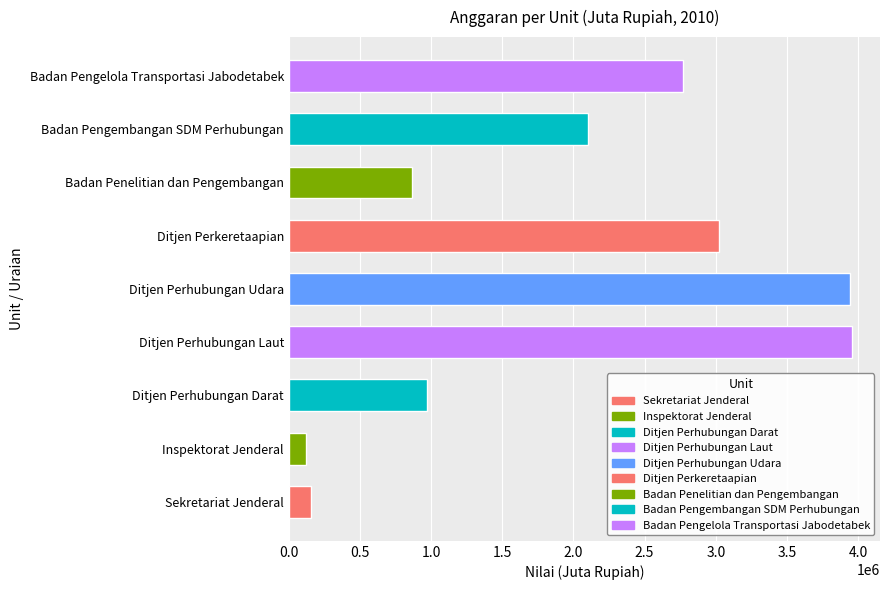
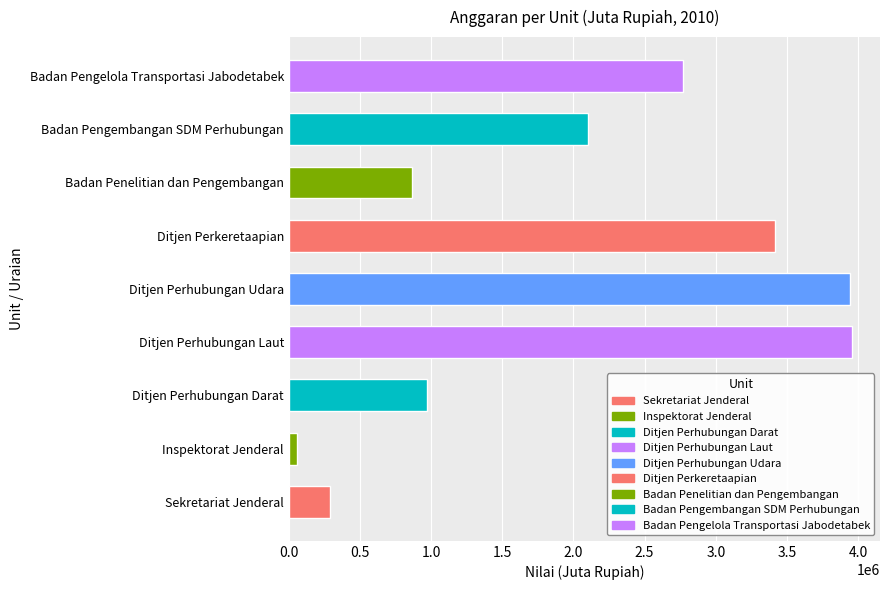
Ditjen Perkeretaapian: 3020000 -> 3420000
Inspektorat Jenderal: 120000 -> 60000
Sekretariat Jenderal: 150000 -> 290000
